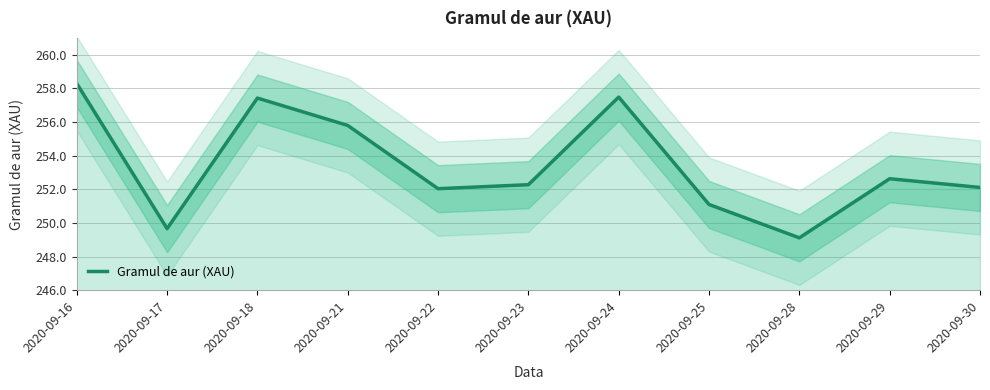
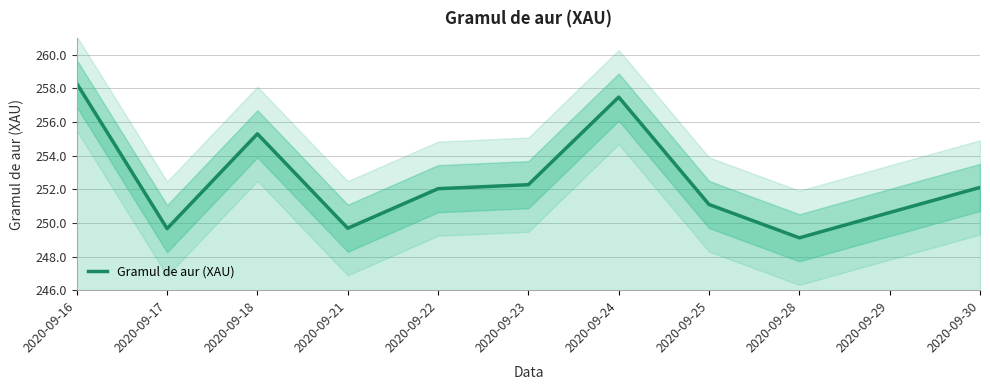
Gramul de aur (XAU), 2020-09-18: 257.4 -> 255.3
Gramul de aur (XAU), 2020-09-21: 255.8 -> 249.7
Gramul de aur (XAU), 2020-09-29: 252.6 -> 250.6
